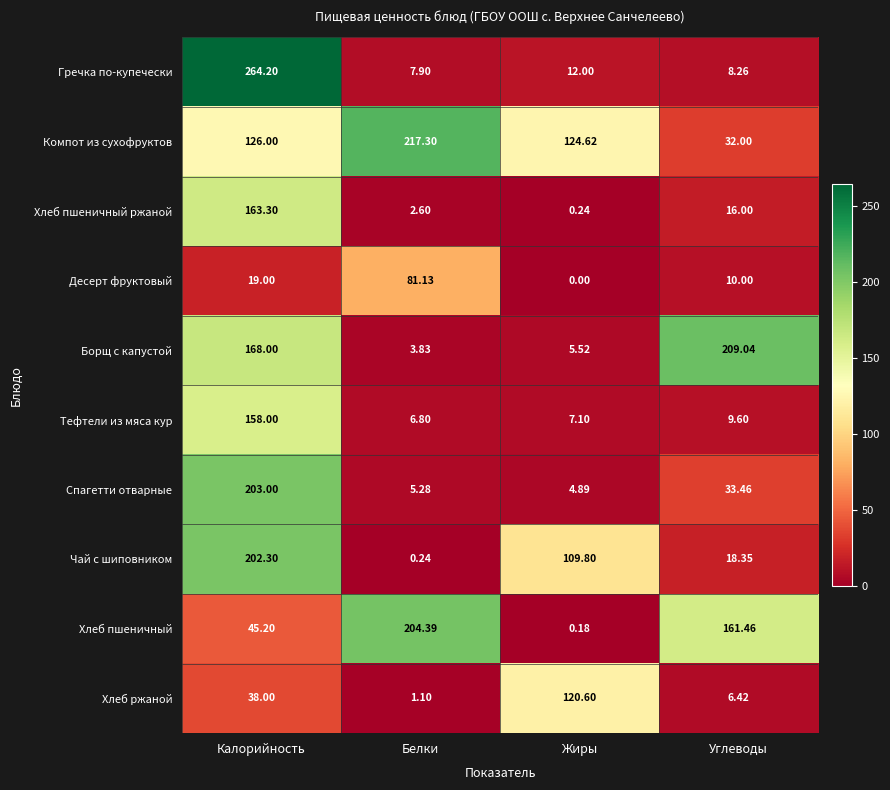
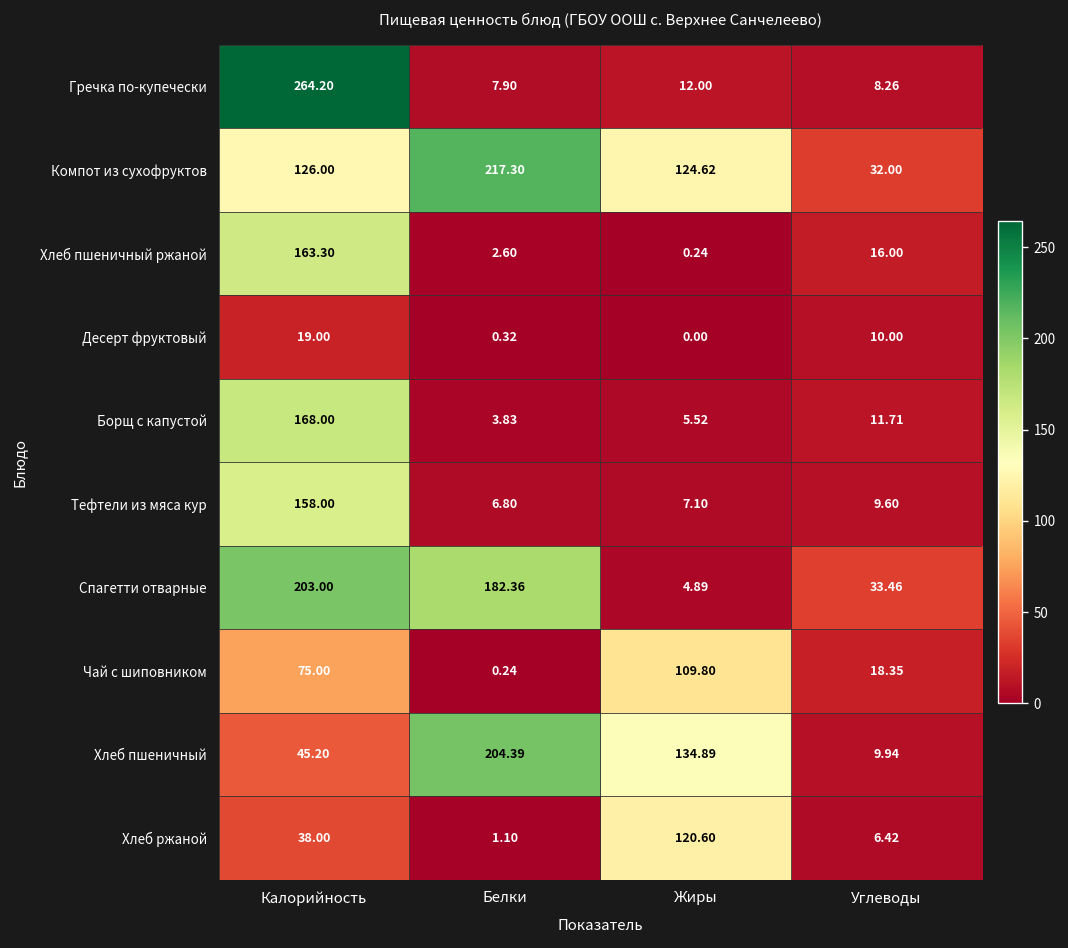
Десерт фруктовый, Белки: 81.13 -> 0.32
Борщ с капустой, Углеводы: 209.04 -> 11.71
Спагетти отварные, Белки: 5.28 -> 182.36
Чай с шиповником, Калорийность: 202.30 -> 75.00
Хлеб пшеничный, Жиры: 0.18 -> 134.89
Хлеб пшеничный, Углеводы: 161.46 -> 9.94
